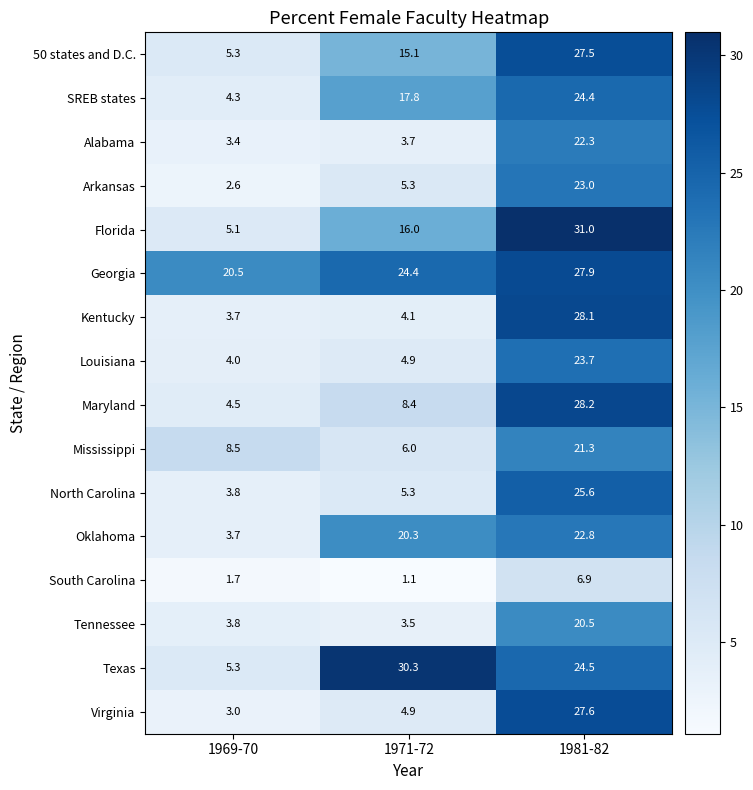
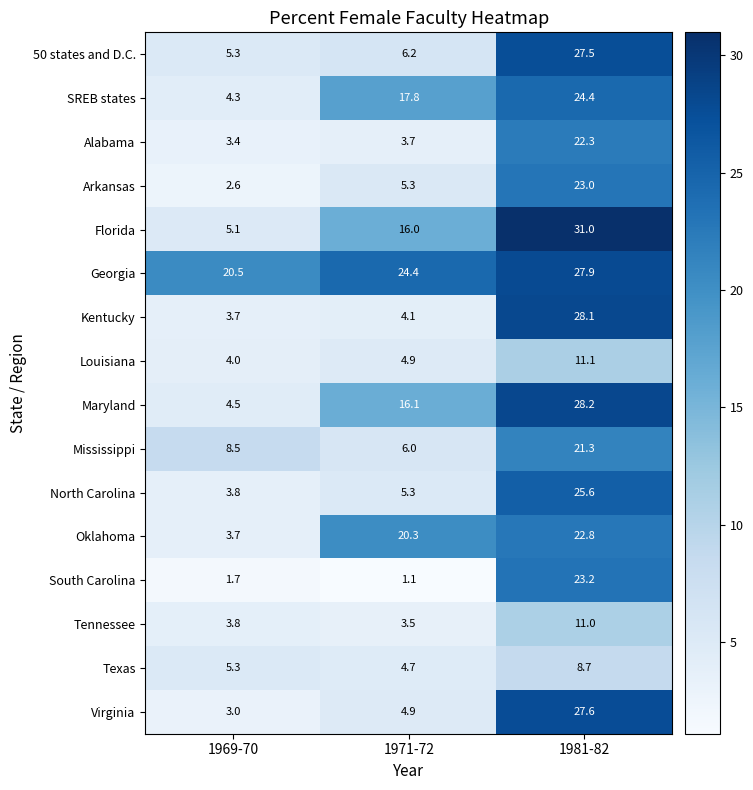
50 states and D.C., 1971-72: 15.1 -> 6.2
Louisiana, 1981-82: 23.7 -> 11.1
Maryland, 1971-72: 8.4 -> 16.1
South Carolina, 1981-82: 6.9 -> 23.2
Tennessee, 1981-82: 20.5 -> 11.0
Texas, 1971-72: 30.3 -> 4.7
Texas, 1981-82: 24.5 -> 8.7
